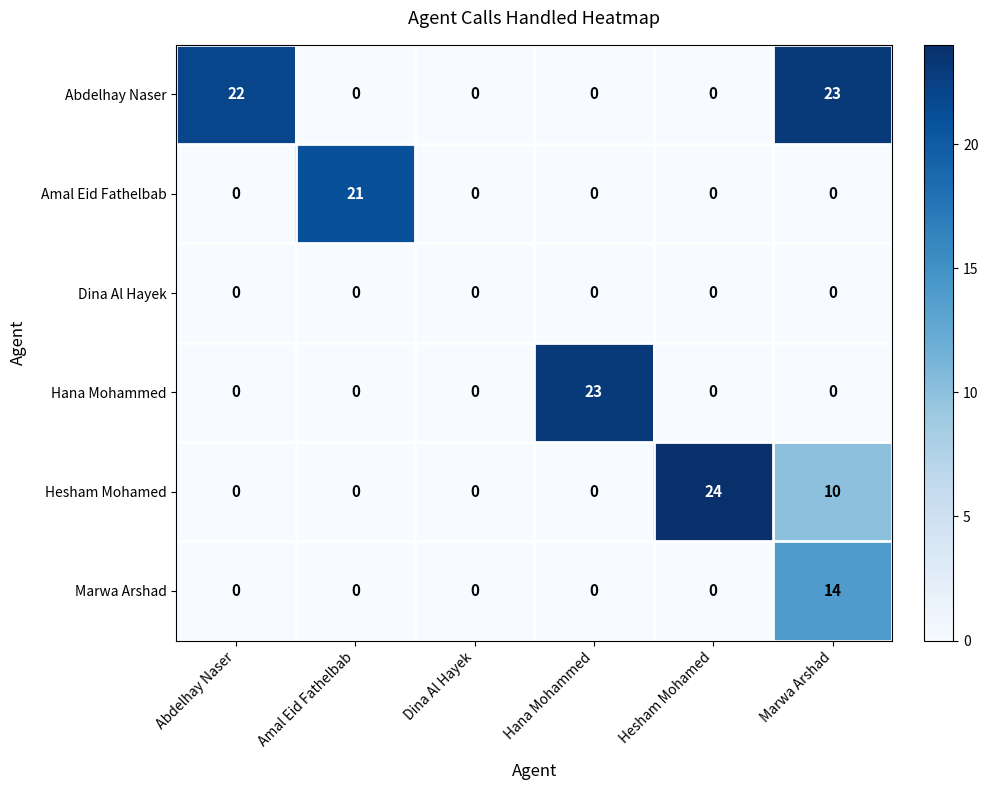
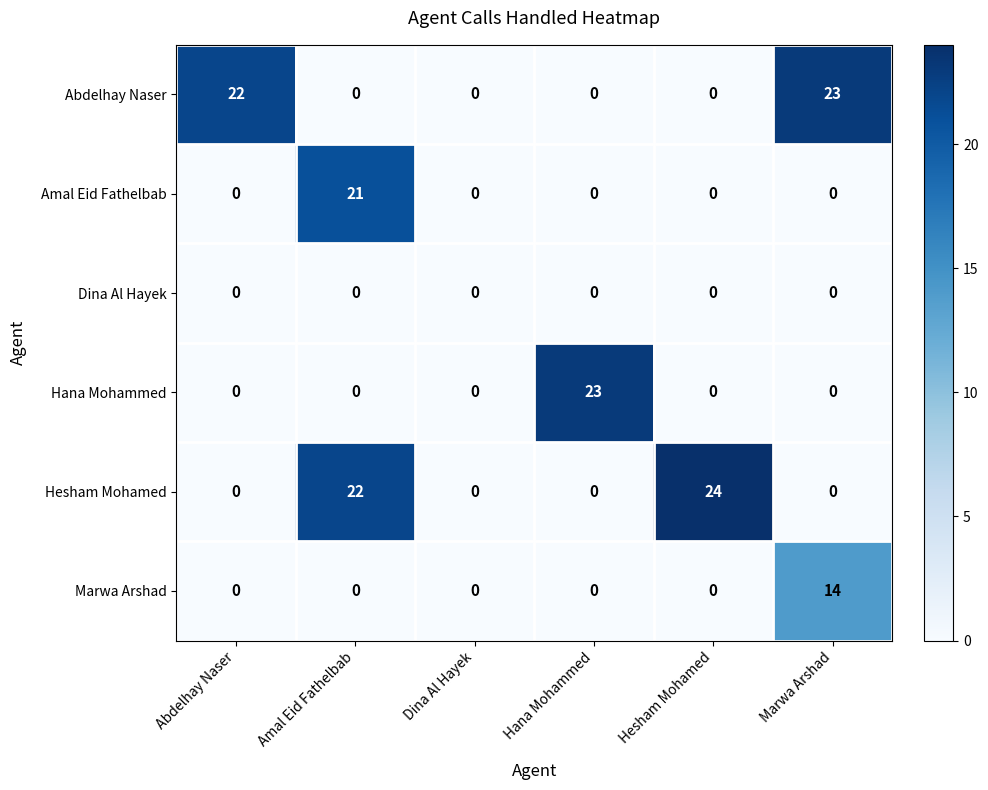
Hesham Mohamed, Amal Eid Fathelbab: 0 -> 22
Hesham Mohamed, Marwa Arshad: 10 -> 0
